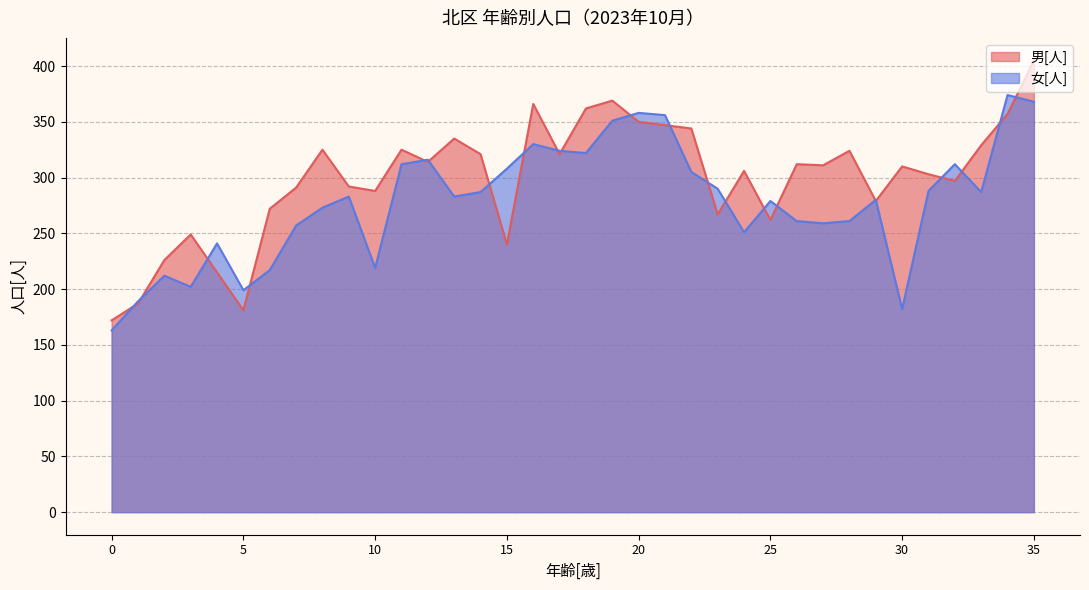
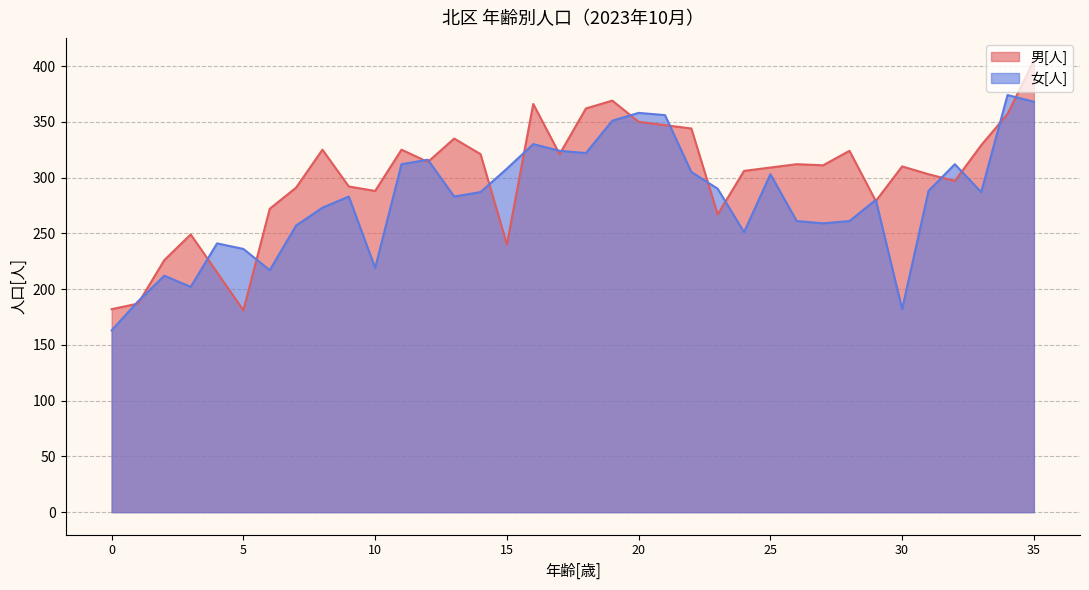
男[人], 0: 172 -> 182
女[人], 5: 199 -> 236
男[人], 25: 262 -> 309
女[人], 25: 279 -> 303
